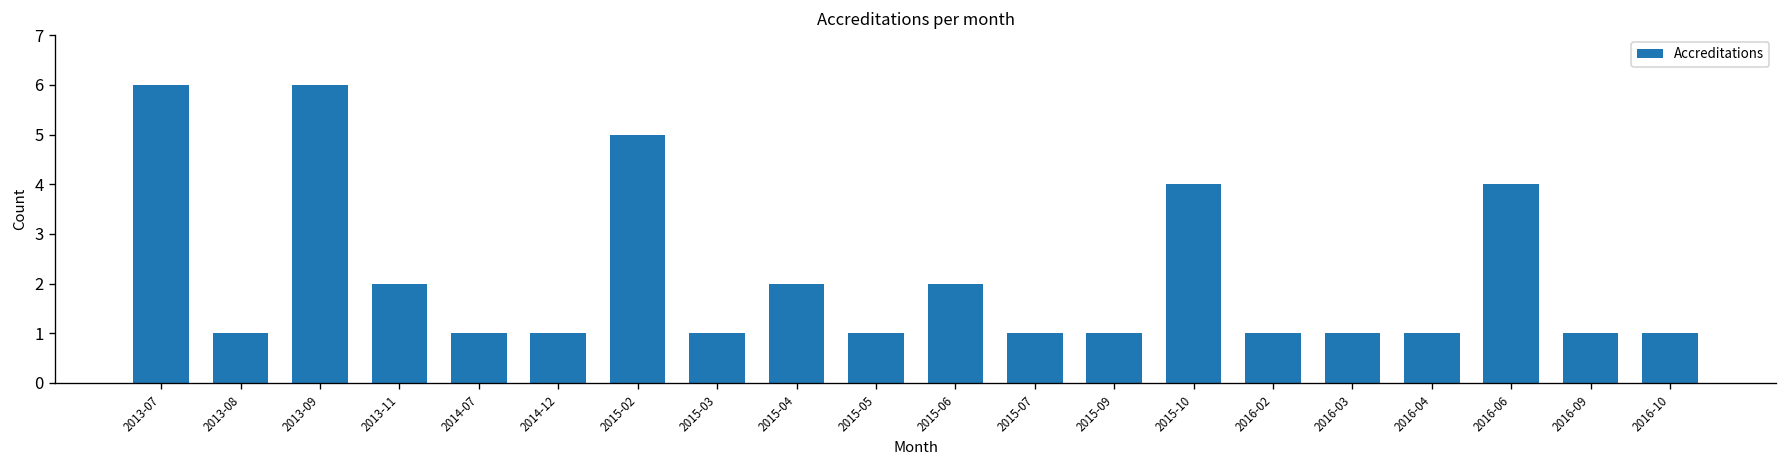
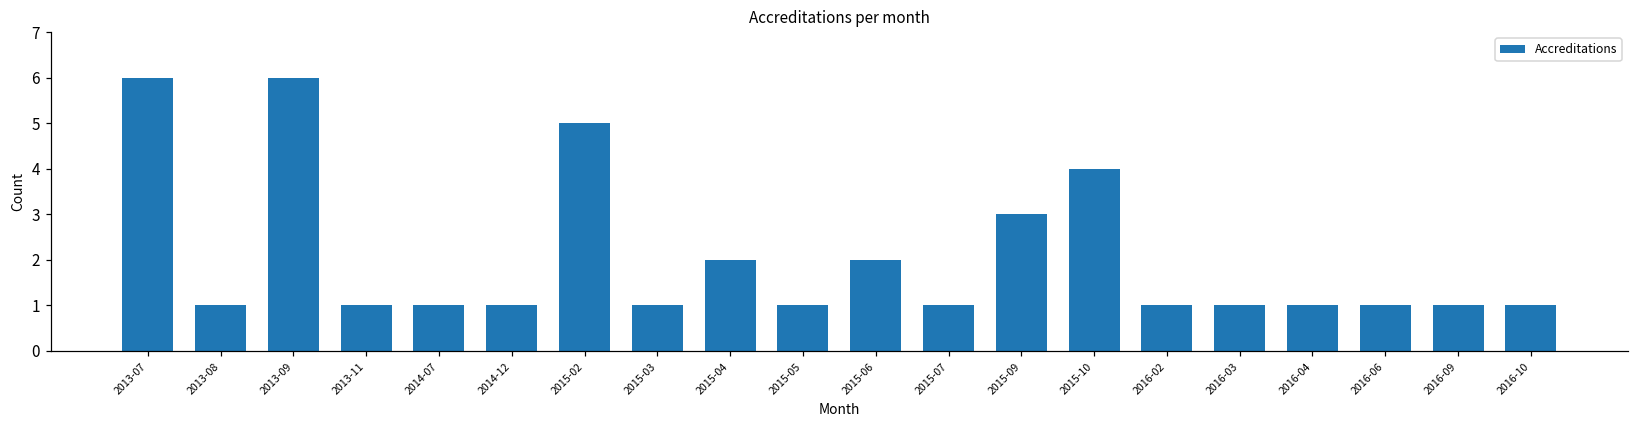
2013-11: 2 -> 1
2015-09: 1 -> 3
2016-06: 4 -> 1
